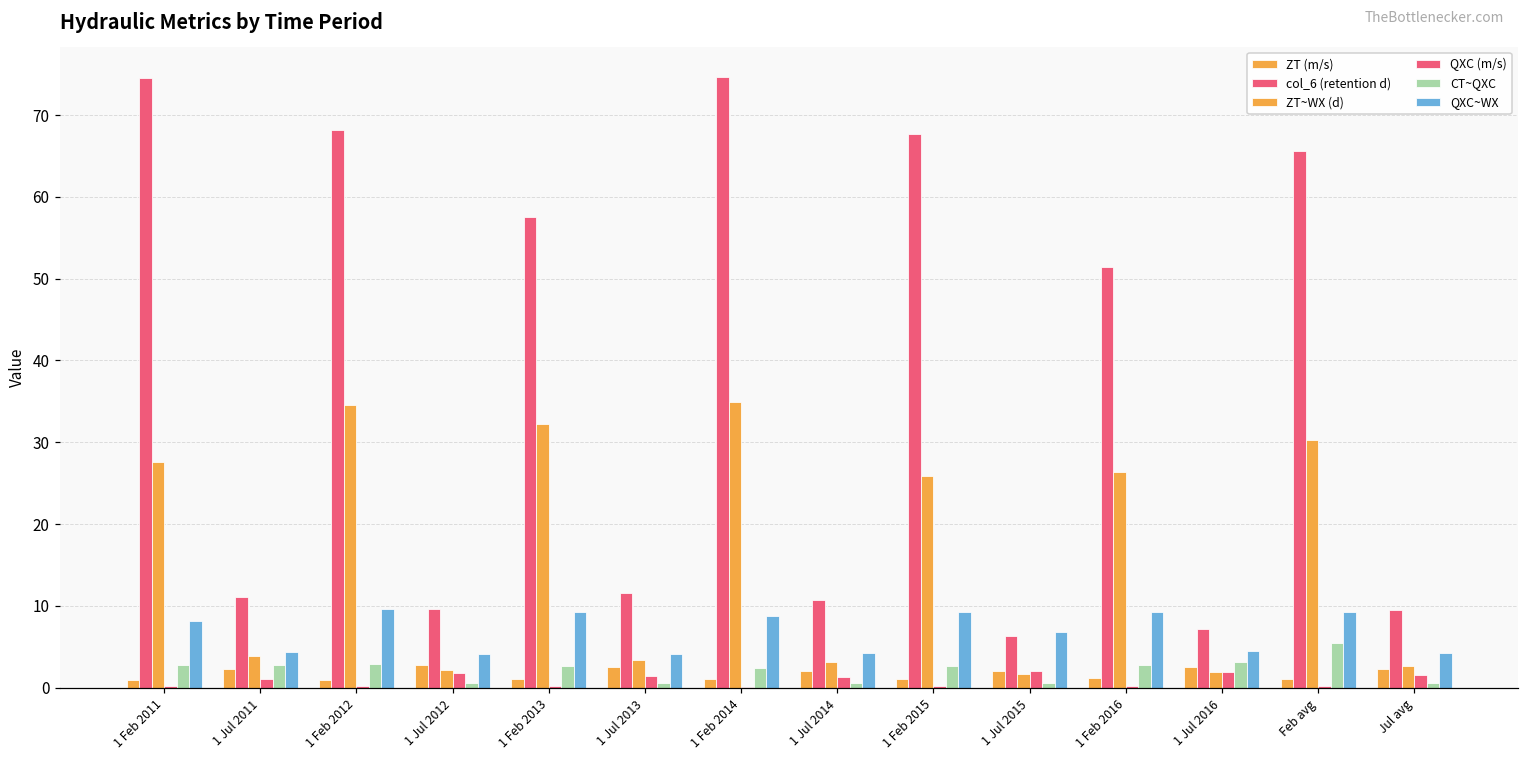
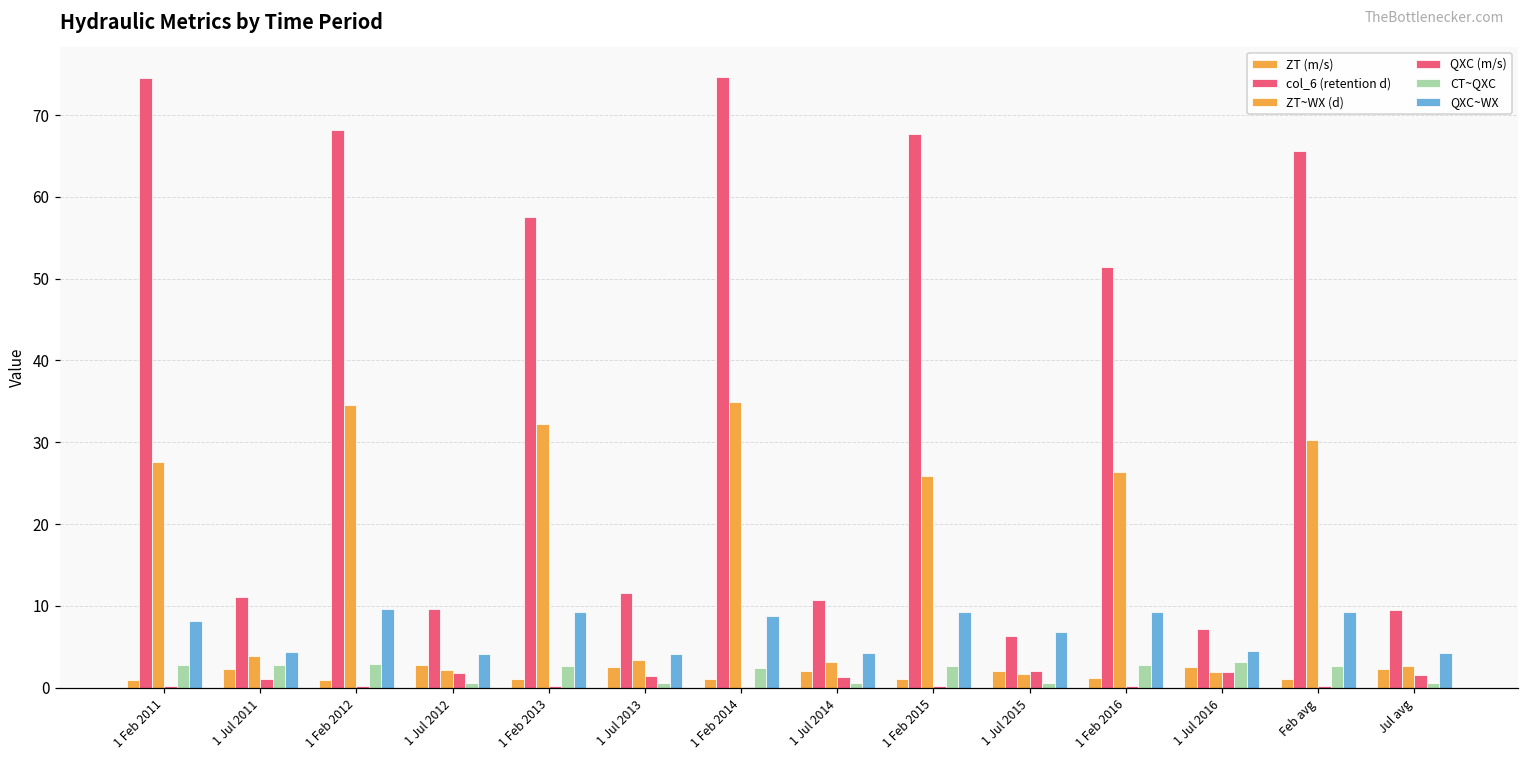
CT~QXC, Feb avg: 5 -> 3
